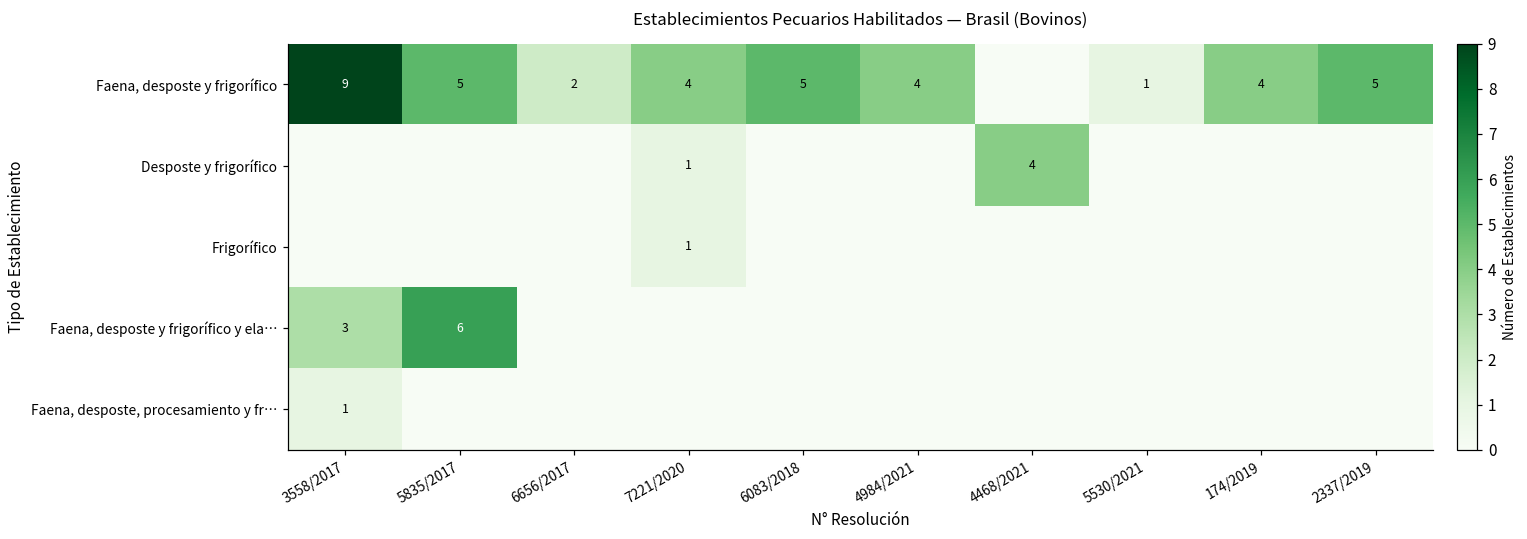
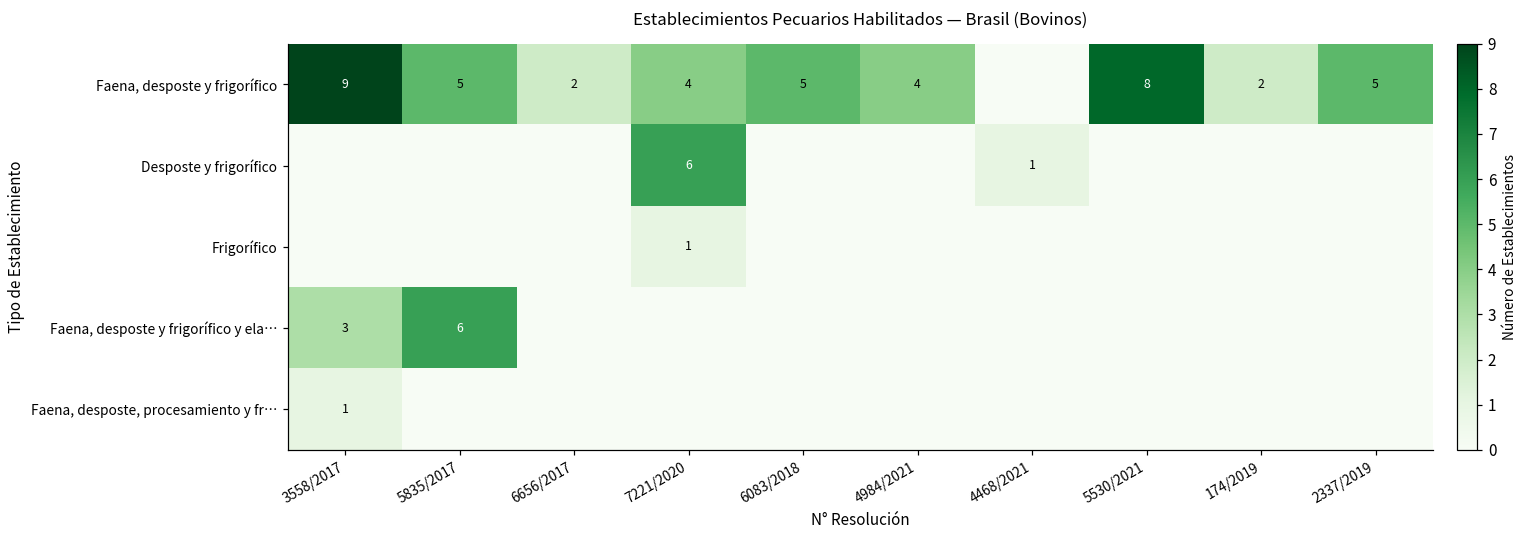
Faena, desposte y frigorífico, 5530/2021: 1 -> 8
Faena, desposte y frigorífico, 174/2019: 4 -> 2
Desposte y frigorífico, 7221/2020: 1 -> 6
Desposte y frigorífico, 4468/2021: 4 -> 1
